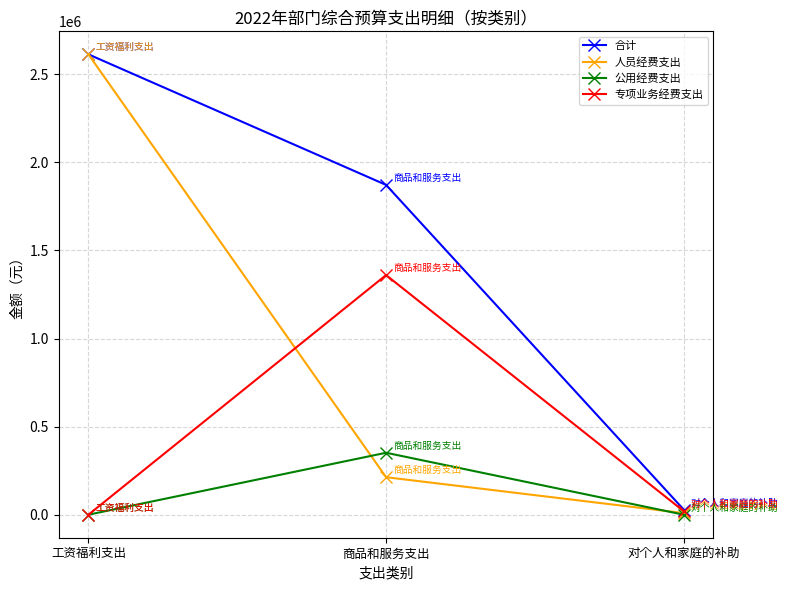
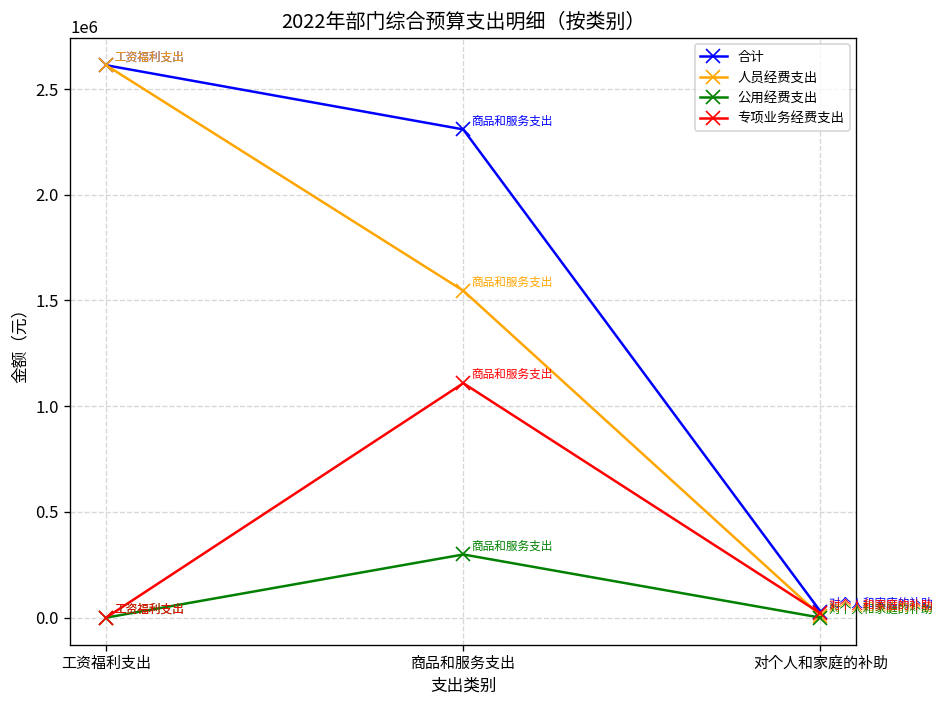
合计, 商品和服务支出: 1870000 -> 2310000
人员经费支出, 商品和服务支出: 210000 -> 1550000
公用经费支出, 商品和服务支出: 350000 -> 300000
专项业务经费支出, 商品和服务支出: 1360000 -> 1110000
